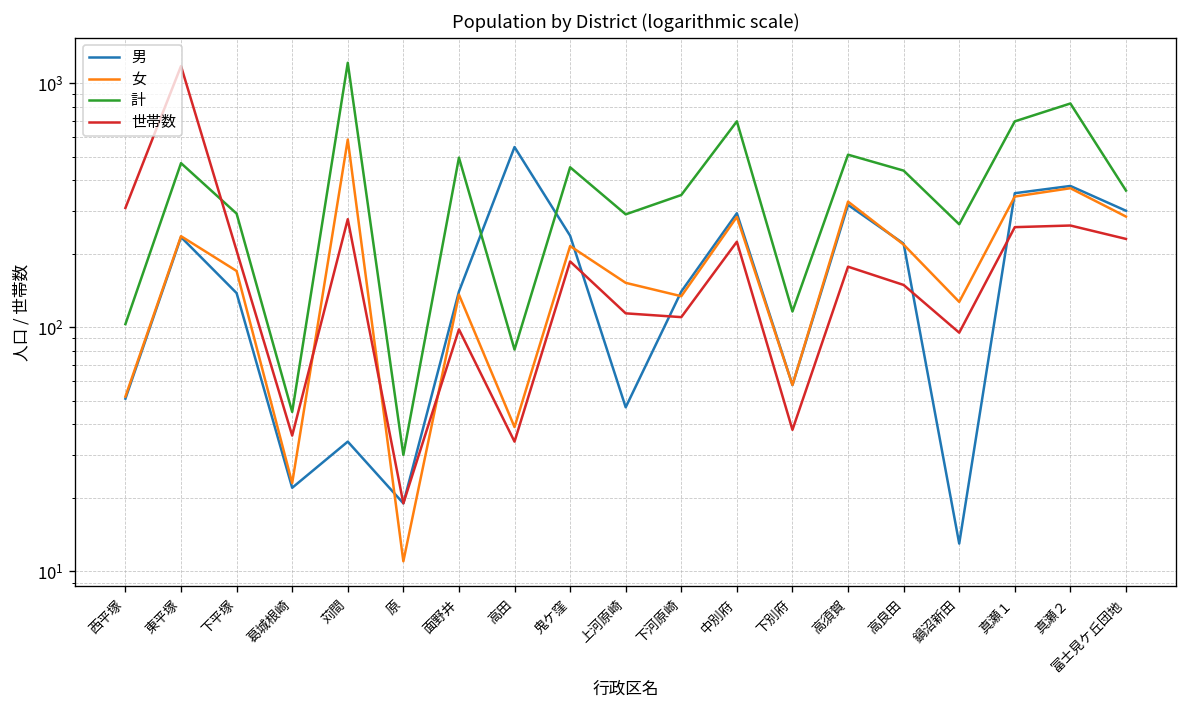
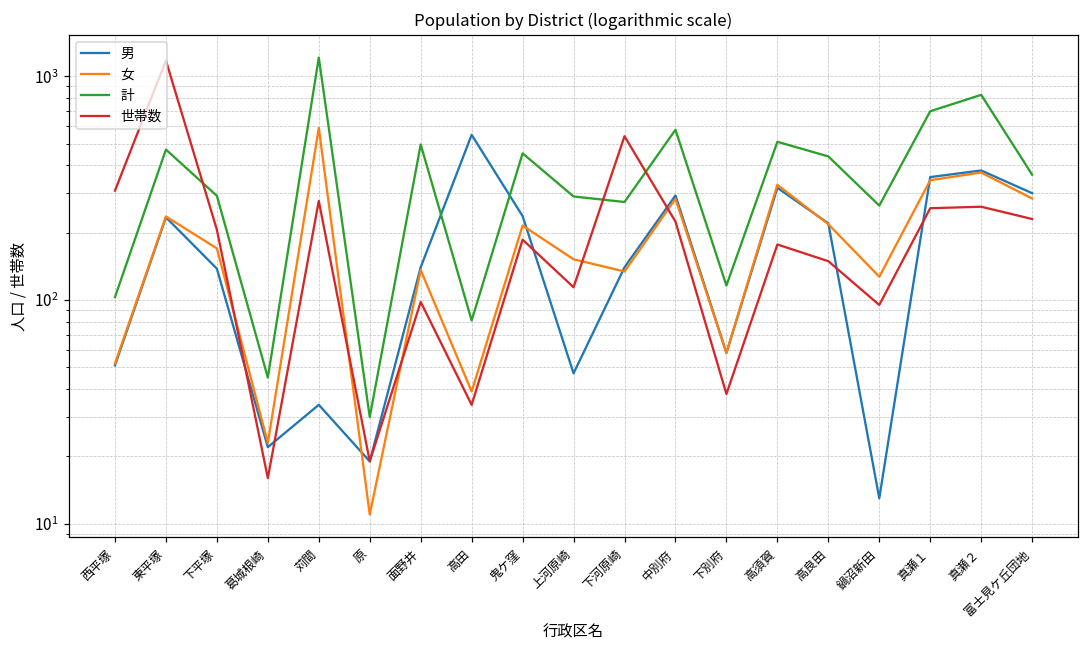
世帯数, 葛城根崎: 36 -> 16
計, 下河原崎: 350 -> 270
世帯数, 下河原崎: 110 -> 540
計, 中別府: 700 -> 580
